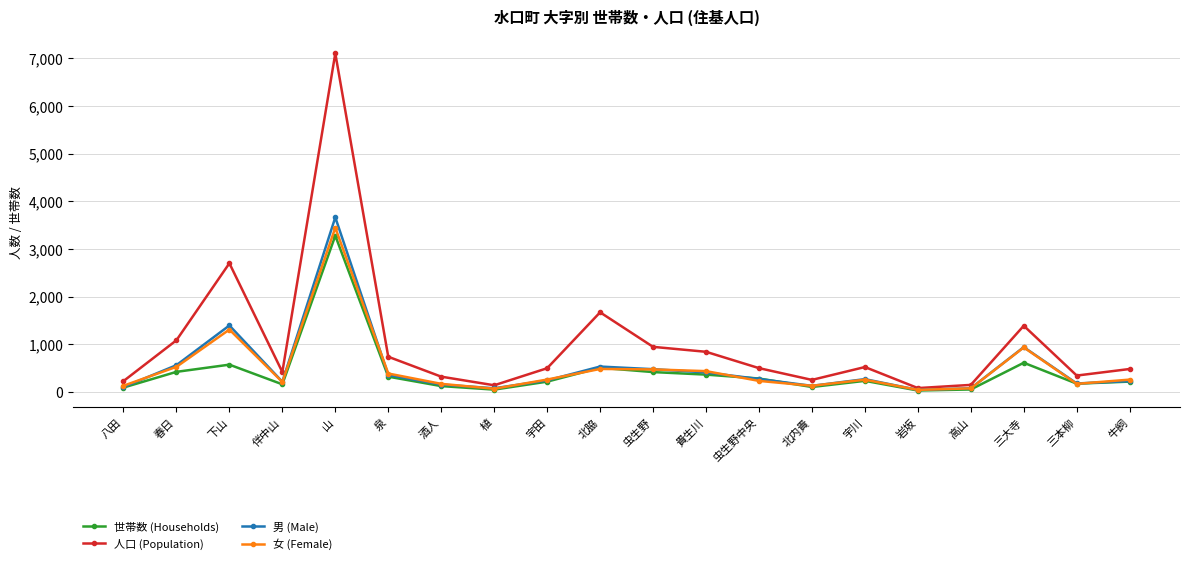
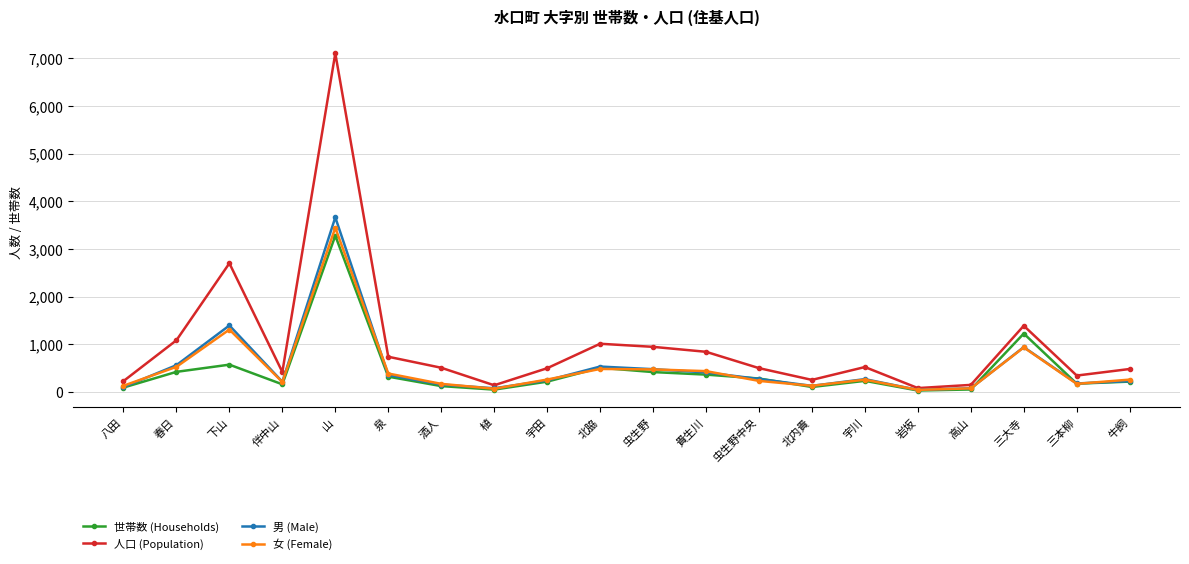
人口 (Population), 酒人: 300 -> 500
人口 (Population), 北脇: 1,700 -> 1,000
世帯数 (Households), 三大寺: 600 -> 1,200
